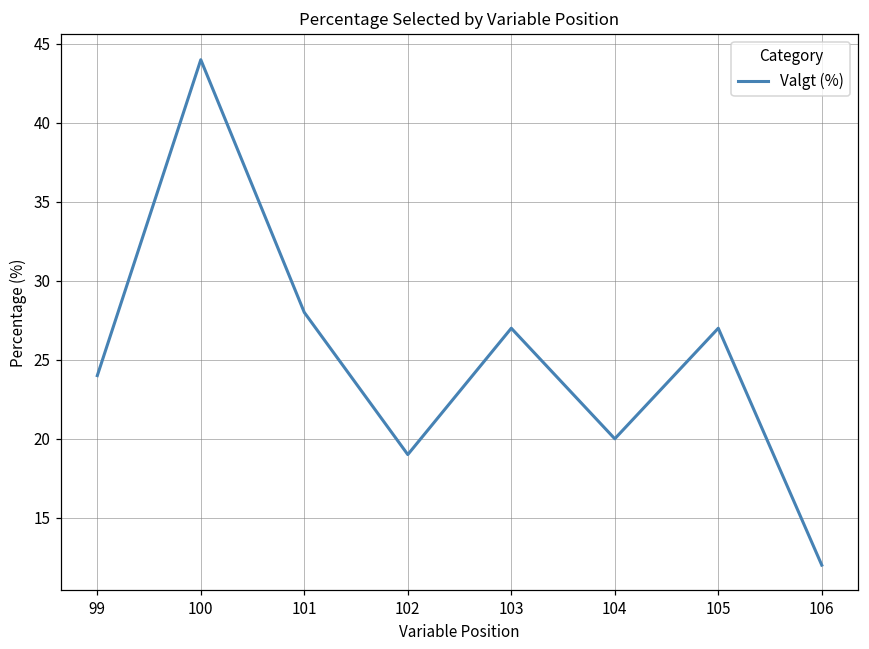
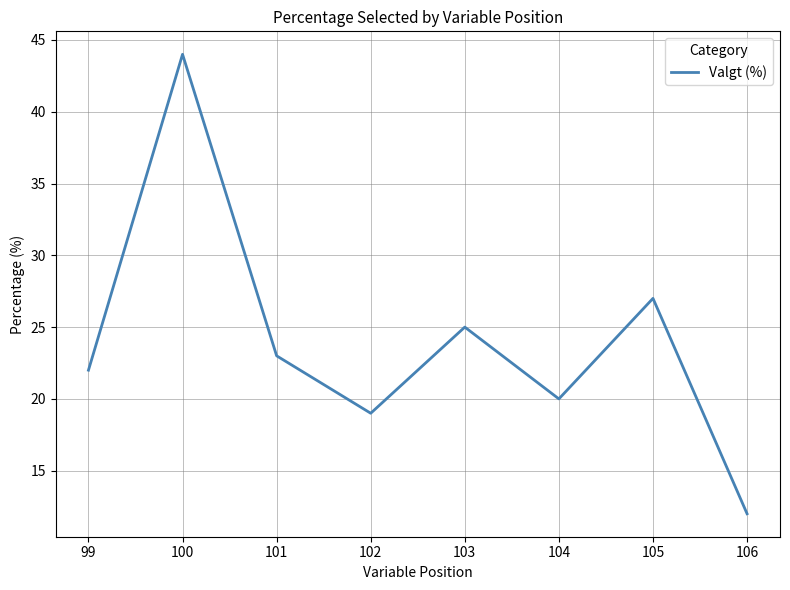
99: 24 -> 22
101: 28 -> 23
103: 27 -> 25
